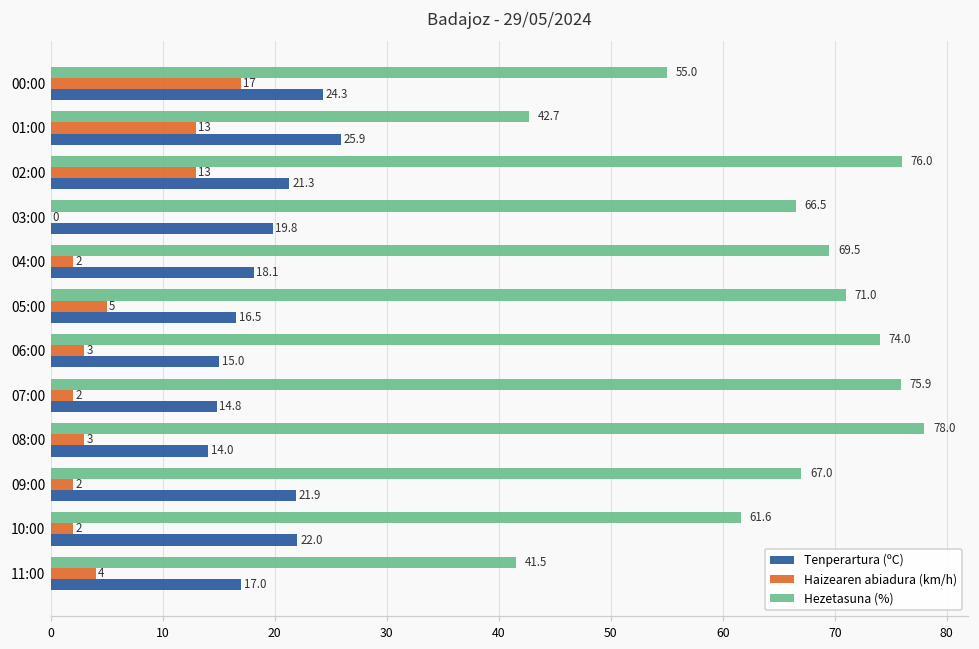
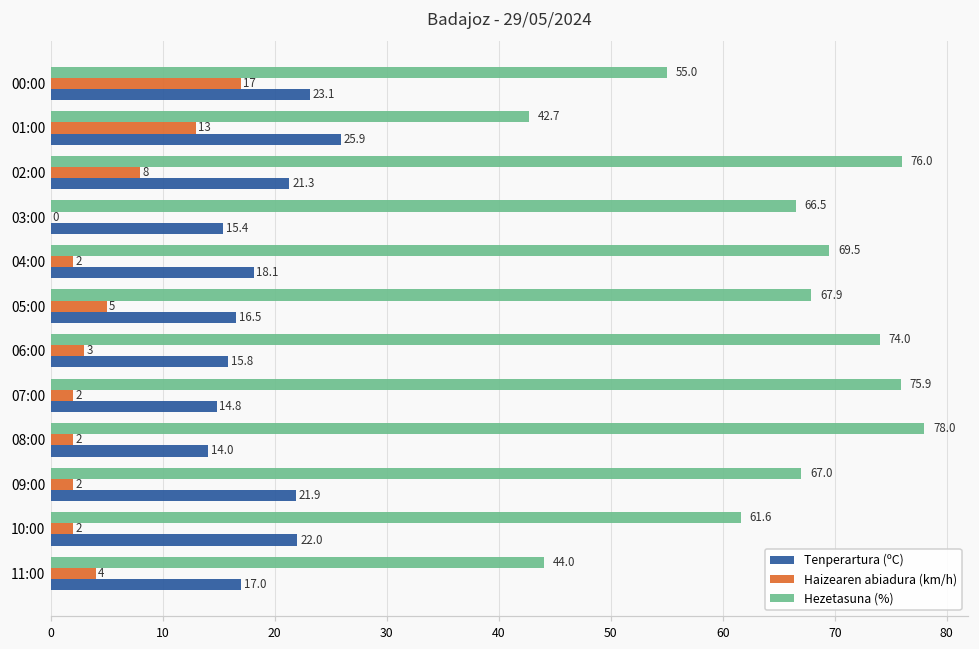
Tenperartura (ºC), 00:00: 24.3 -> 23.1
Haizearen abiadura (km/h), 02:00: 13 -> 8
Tenperartura (ºC), 03:00: 19.8 -> 15.4
Hezetasuna (%), 05:00: 71.0 -> 67.9
Tenperartura (ºC), 06:00: 15.0 -> 15.8
Haizearen abiadura (km/h), 08:00: 3 -> 2
Hezetasuna (%), 11:00: 41.5 -> 44.0
